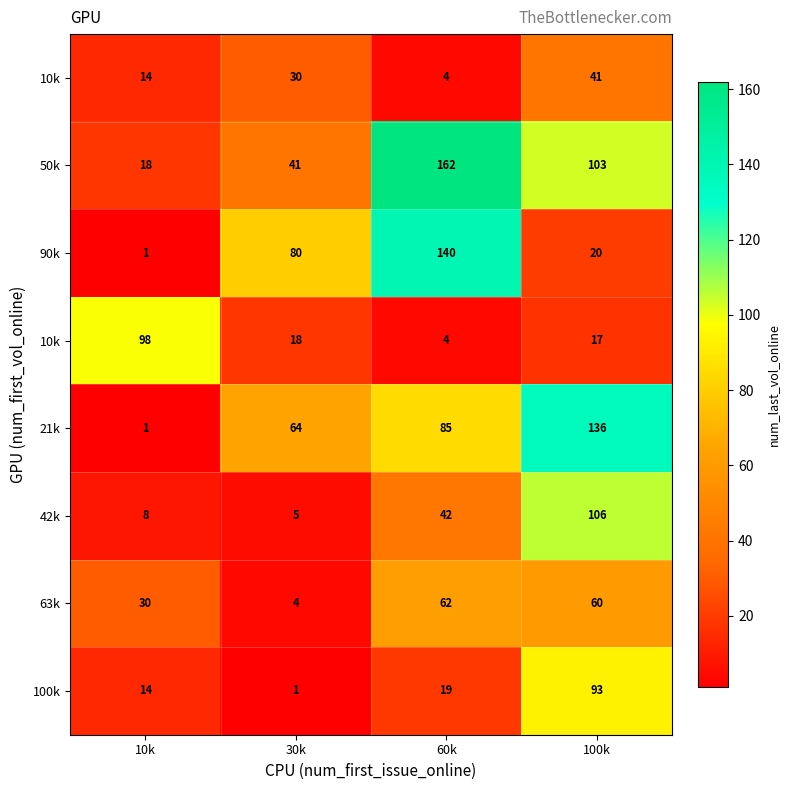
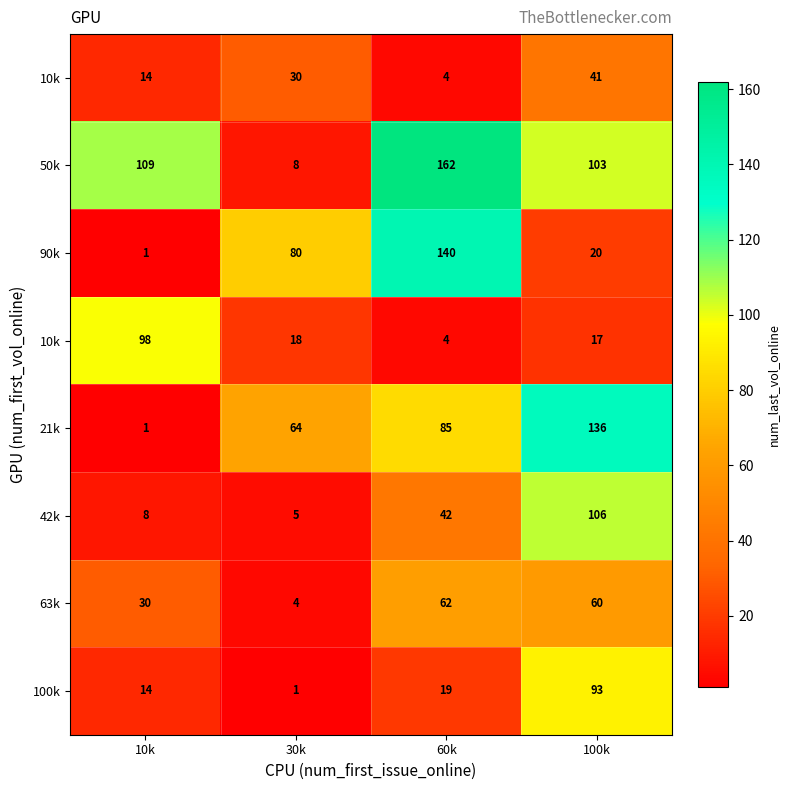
50k, 10k: 18 -> 109
50k, 30k: 41 -> 8
